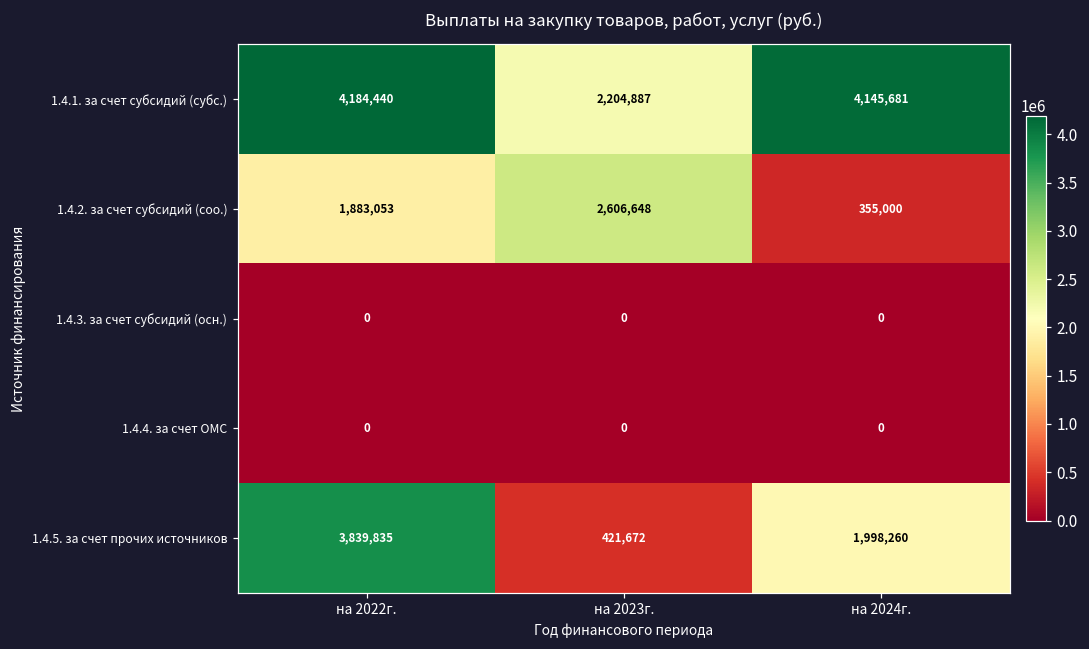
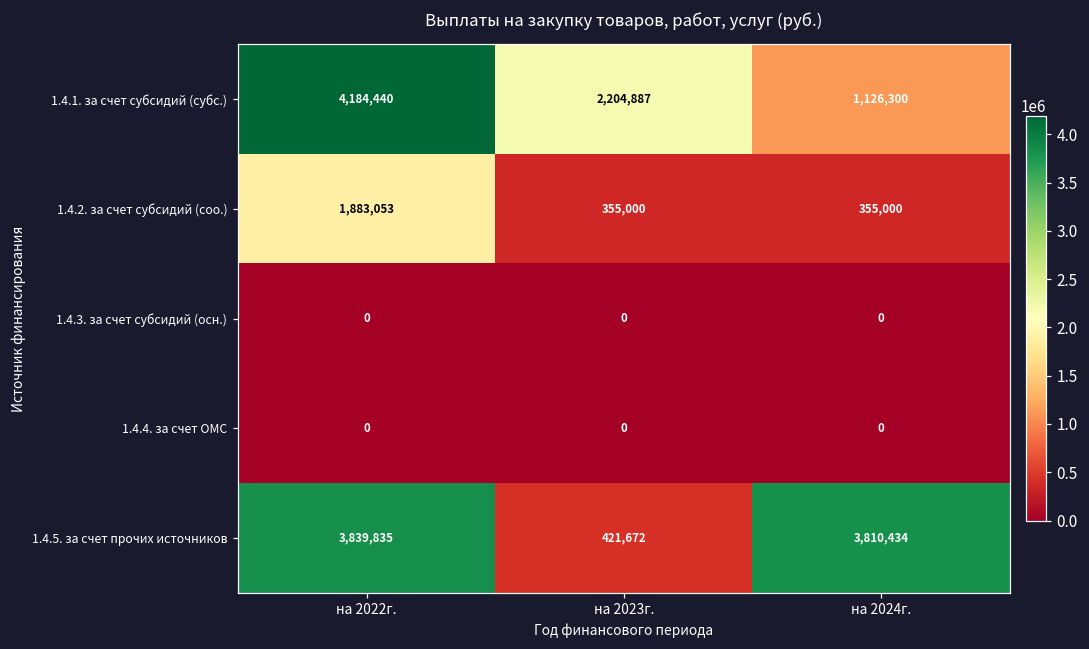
1.4.1. за счет субсидий (субс.), на 2024г.: 4,145,681 -> 1,126,300
1.4.2. за счет субсидий (соо.), на 2023г.: 2,606,648 -> 355,000
1.4.5. за счет прочих источников, на 2024г.: 1,998,260 -> 3,810,434
